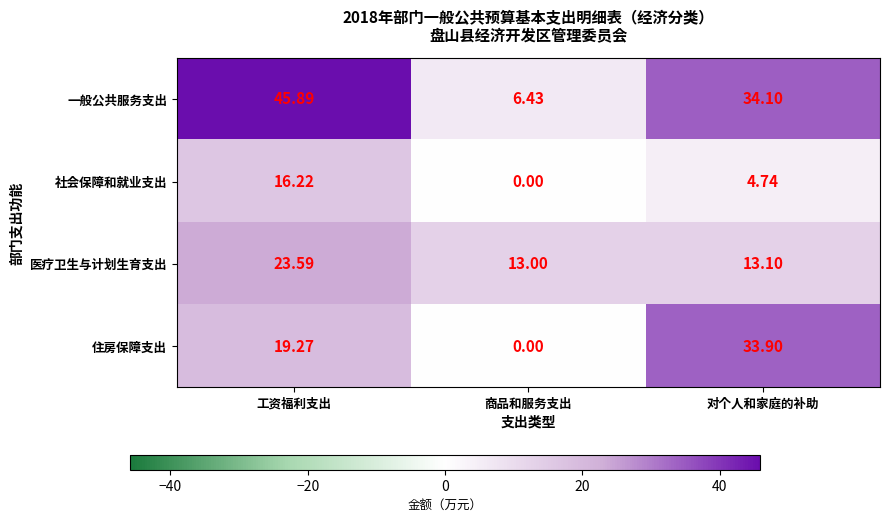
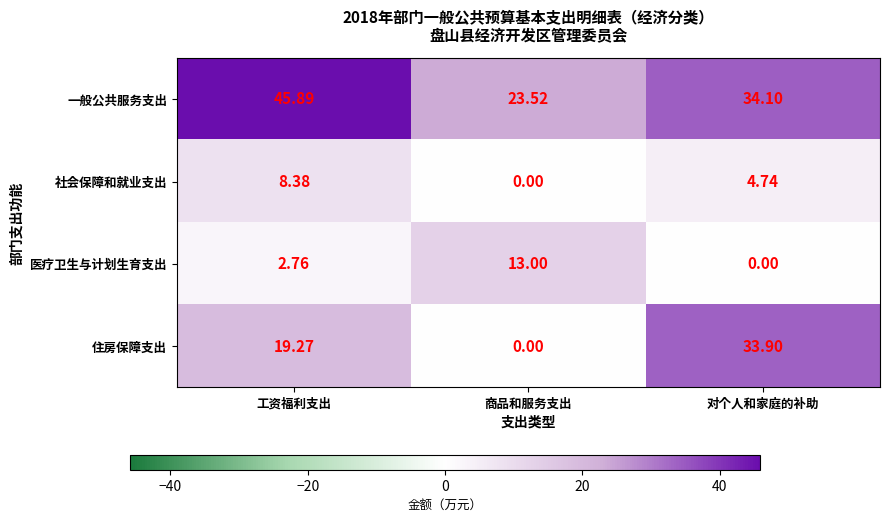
一般公共服务支出, 商品和服务支出: 6.43 -> 23.52
社会保障和就业支出, 工资福利支出: 16.22 -> 8.38
医疗卫生与计划生育支出, 工资福利支出: 23.59 -> 2.76
医疗卫生与计划生育支出, 对个人和家庭的补助: 13.10 -> 0.00
